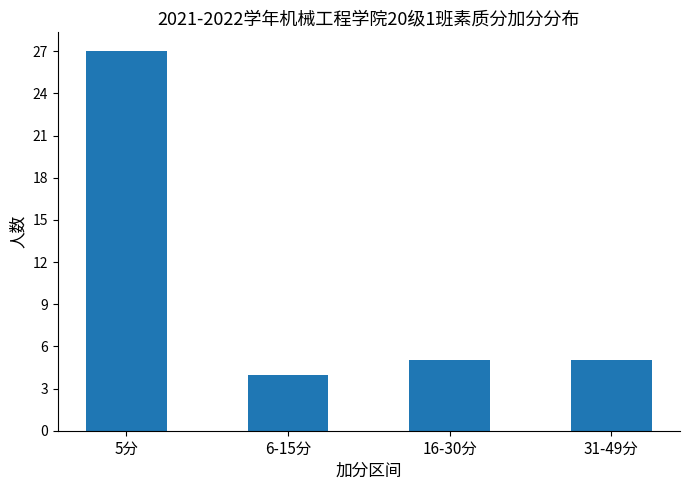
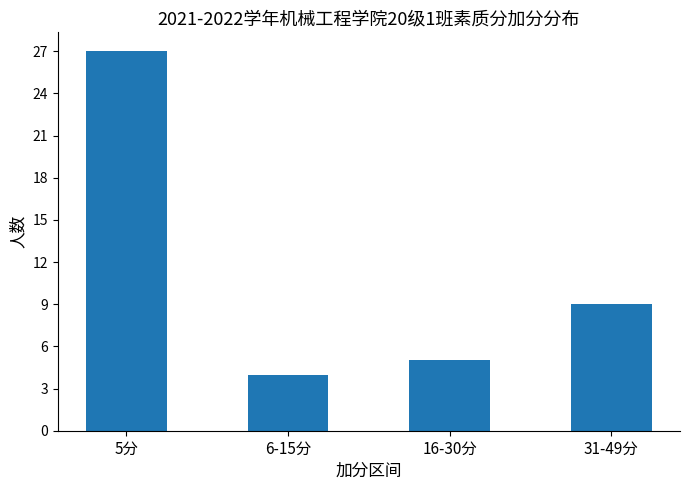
31-49分: 5 -> 9
